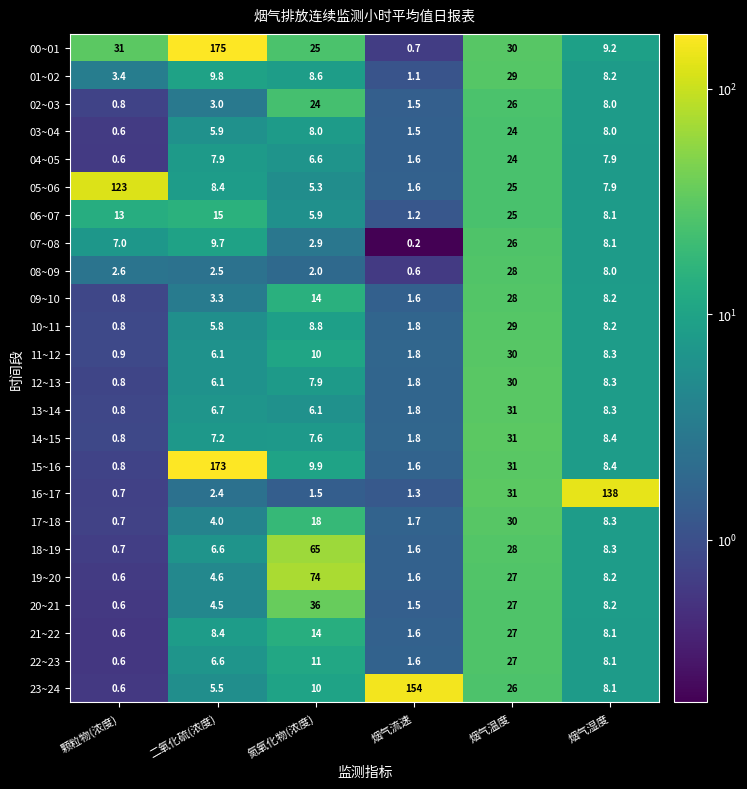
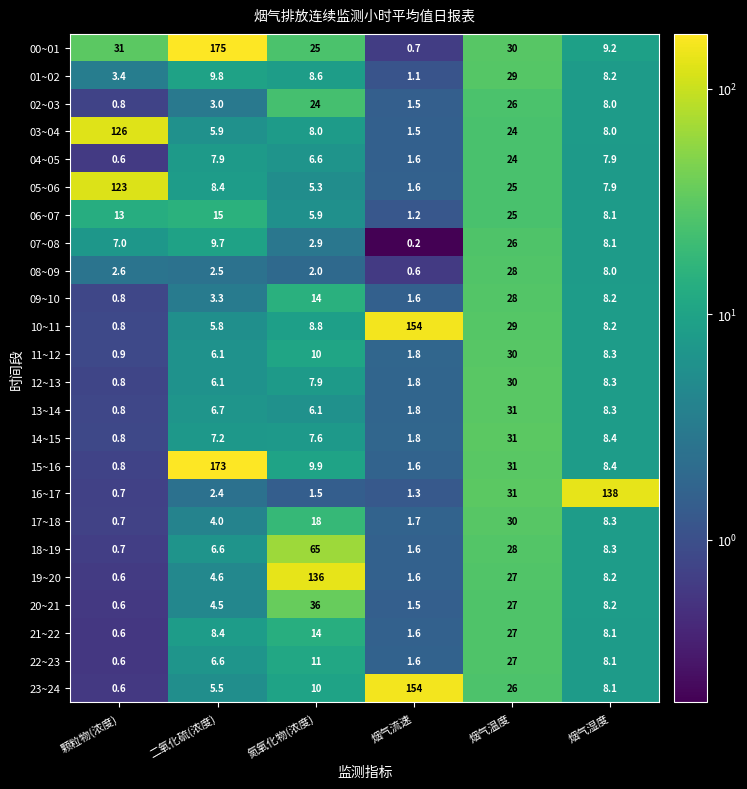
03~04, 颗粒物(浓度): 0.6 -> 126
10~11, 烟气流速: 1.8 -> 154
19~20, 氮氧化物(浓度): 74 -> 136
